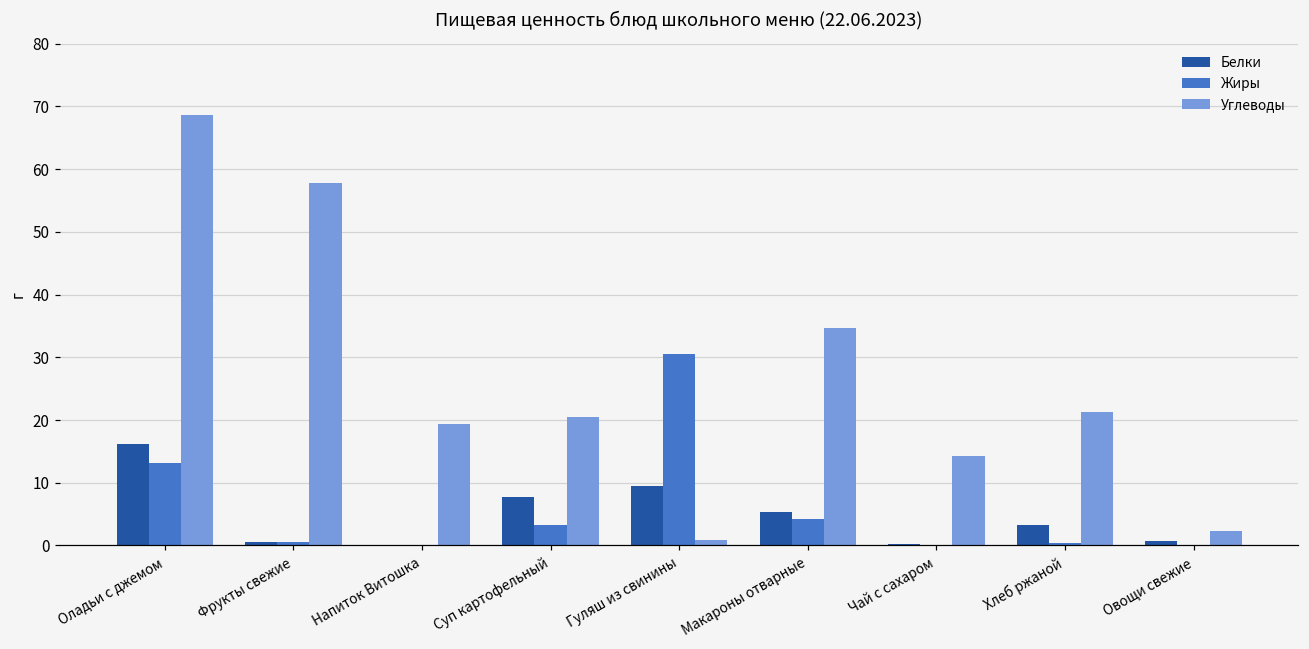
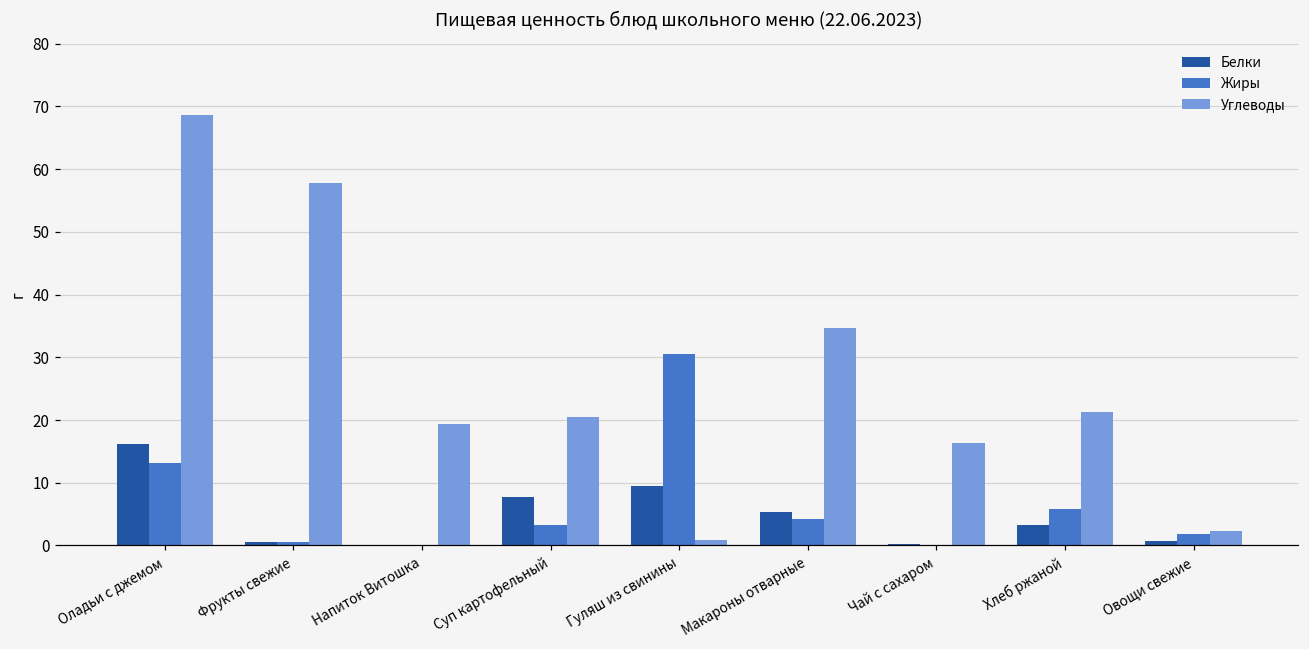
Углеводы, Чай с сахаром: 14 -> 16
Жиры, Хлеб ржаной: 0 -> 6
Жиры, Овощи свежие: 0 -> 2
